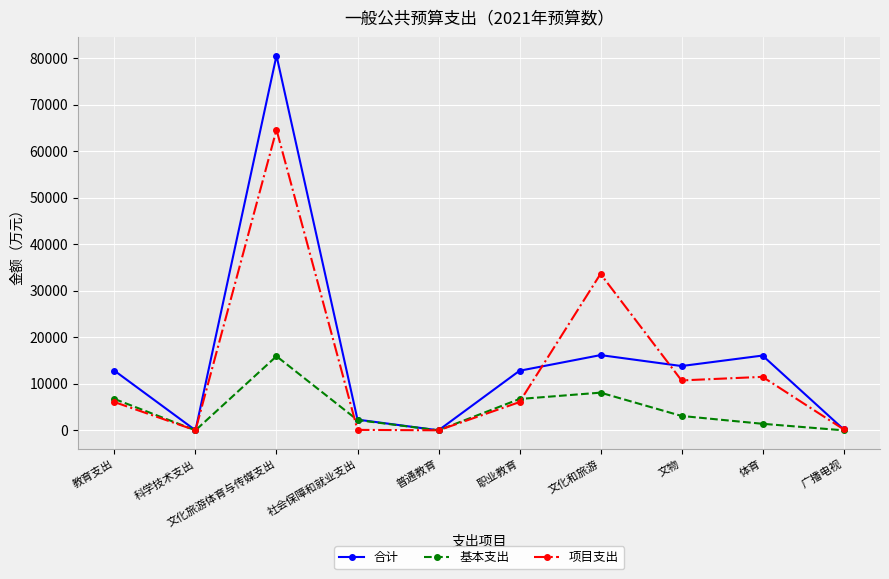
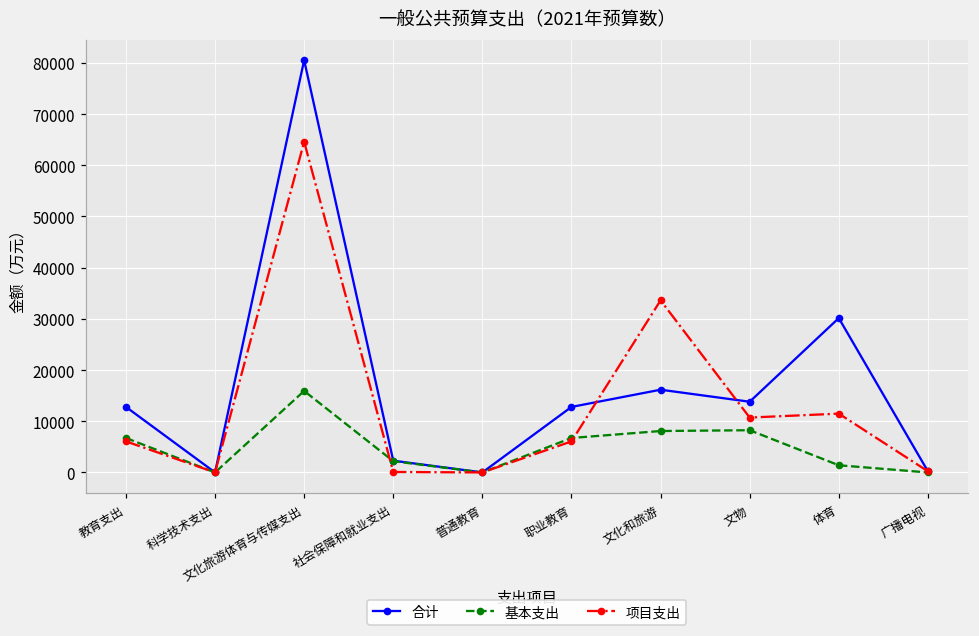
基本支出, 文物: 3000 -> 8000
合计, 体育: 16000 -> 30000
